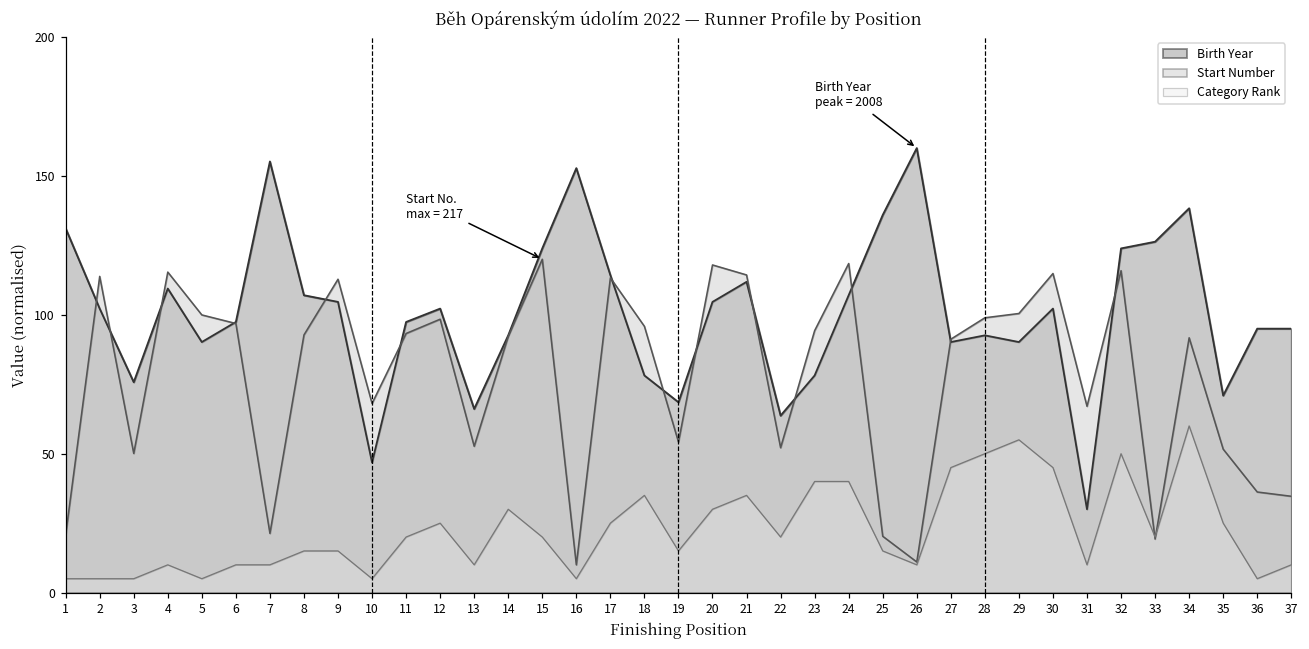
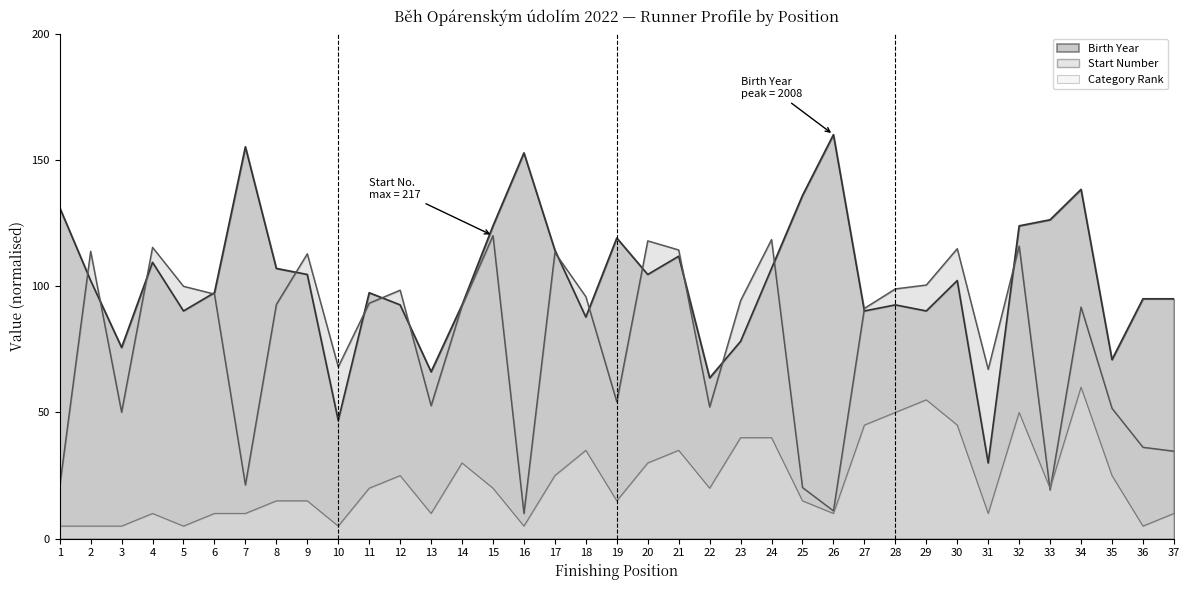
Birth Year, 12: 102 -> 93
Birth Year, 18: 78 -> 88
Birth Year, 19: 69 -> 119
